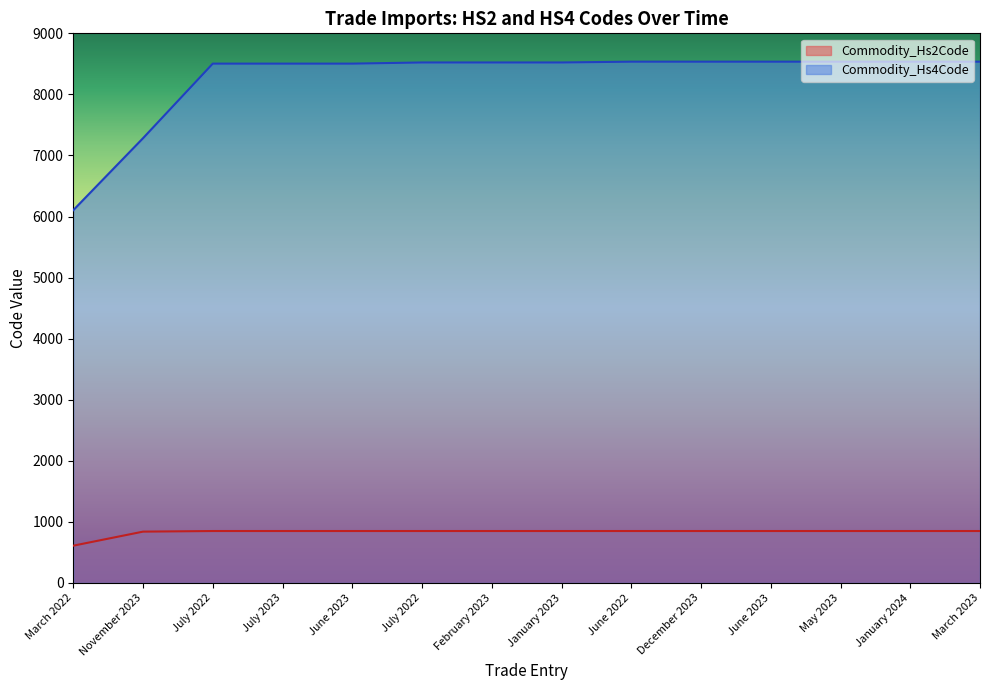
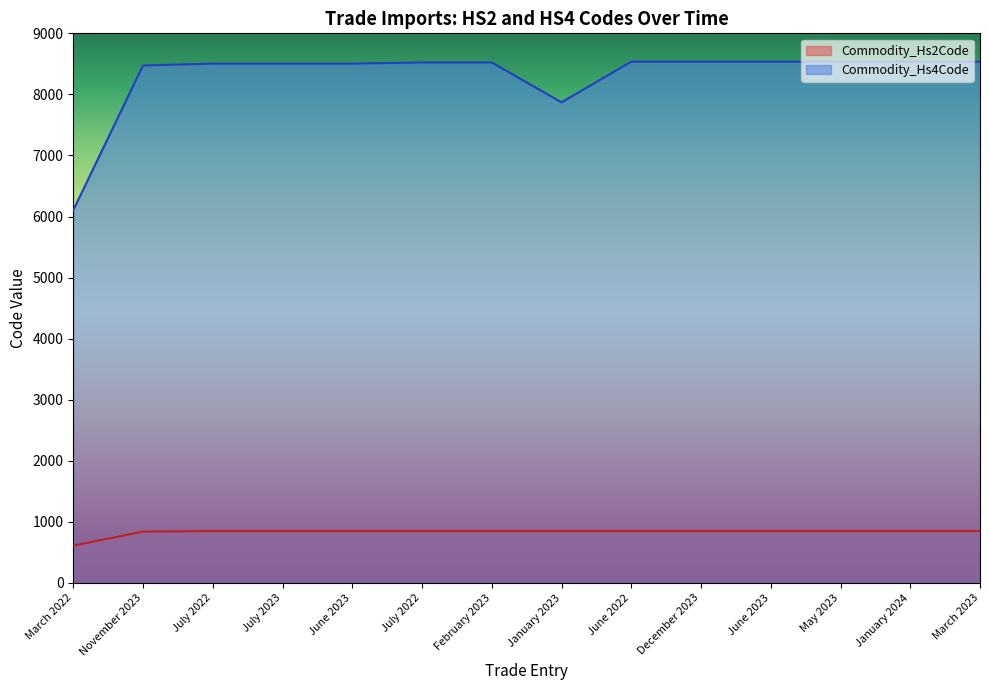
Commodity_Hs4Code, November 2023: 7300 -> 8500
Commodity_Hs4Code, January 2023: 8500 -> 7900
